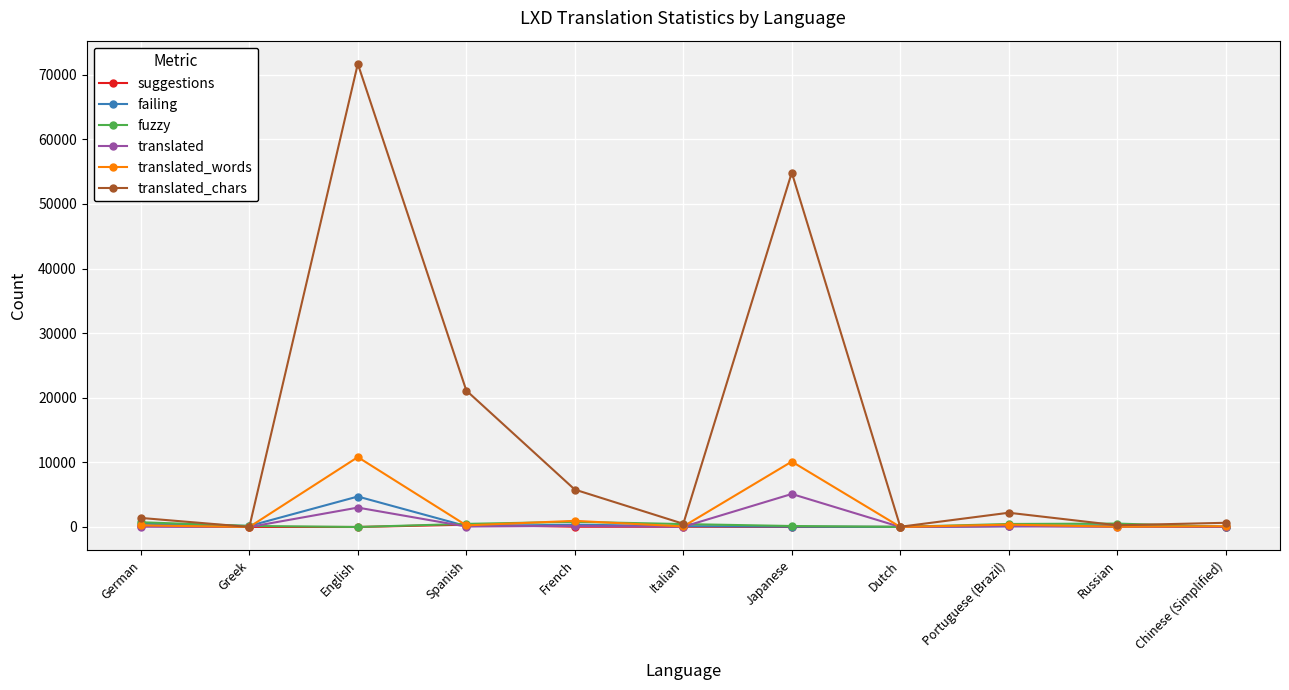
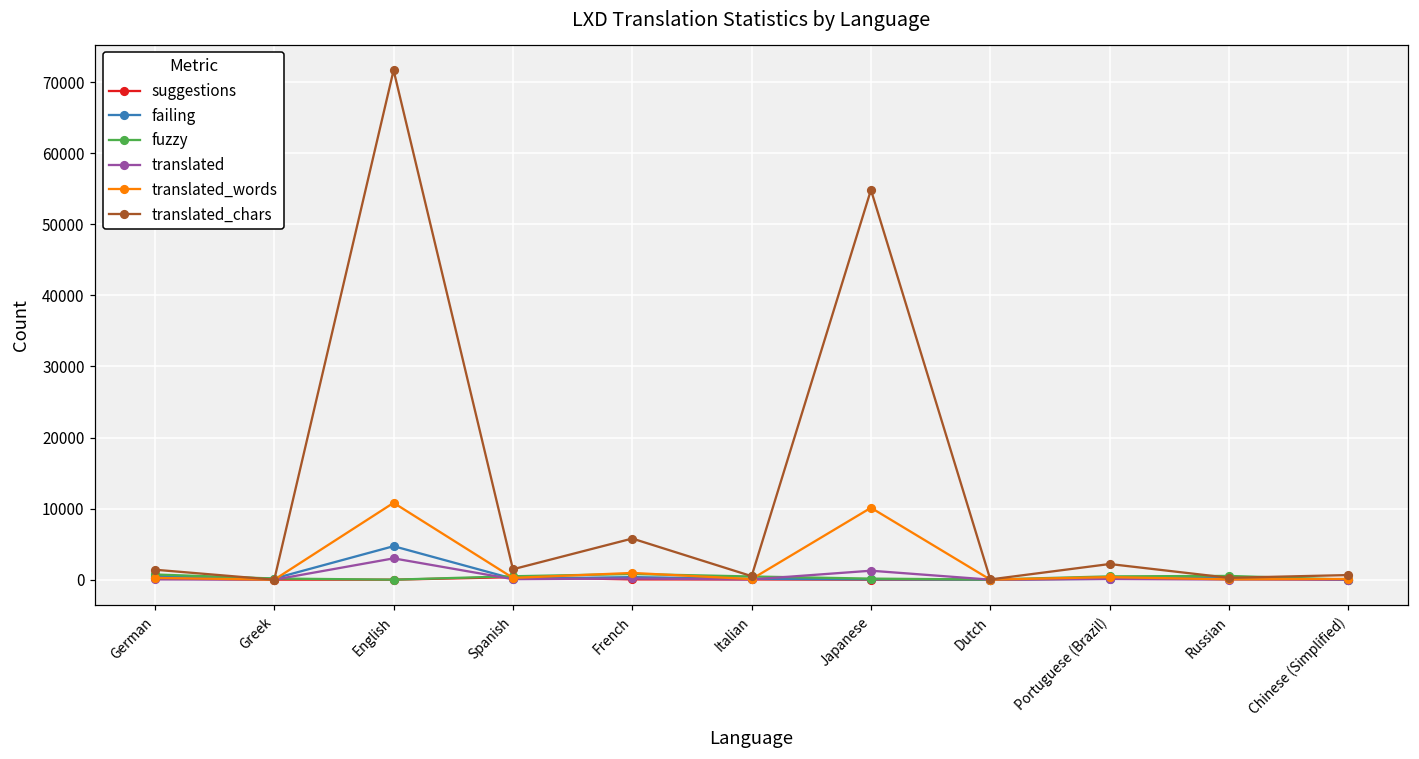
translated_chars, Spanish: 21000 -> 1000
translated, Japanese: 5000 -> 1000
